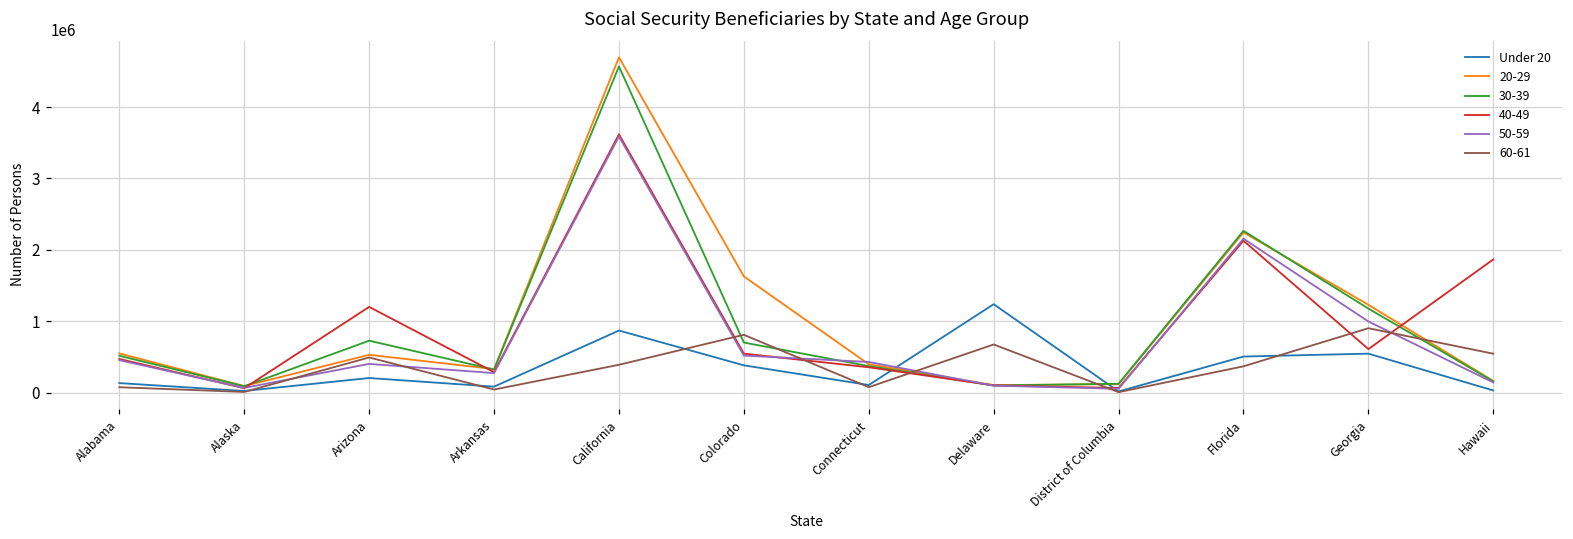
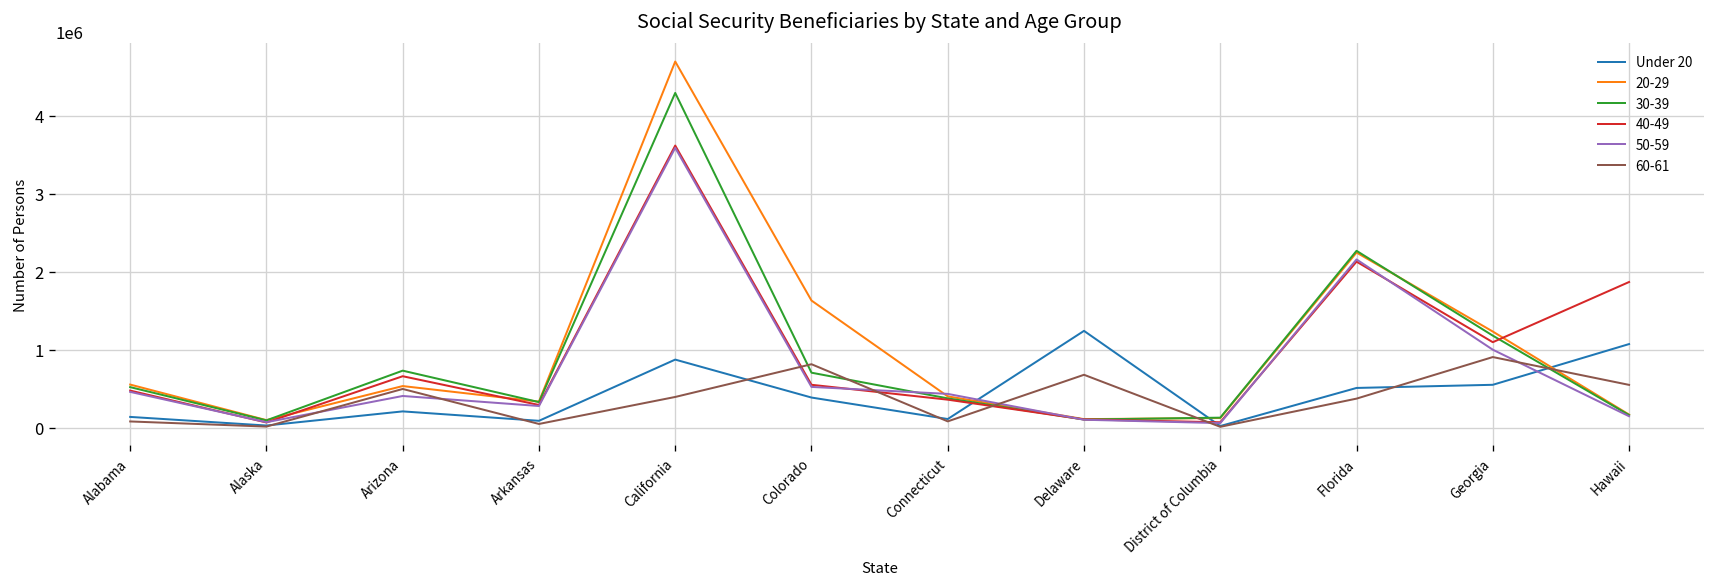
40-49, Arizona: 1200000 -> 700000
30-39, California: 4600000 -> 4300000
40-49, Georgia: 600000 -> 1100000
Under 20, Hawaii: 0 -> 1100000
